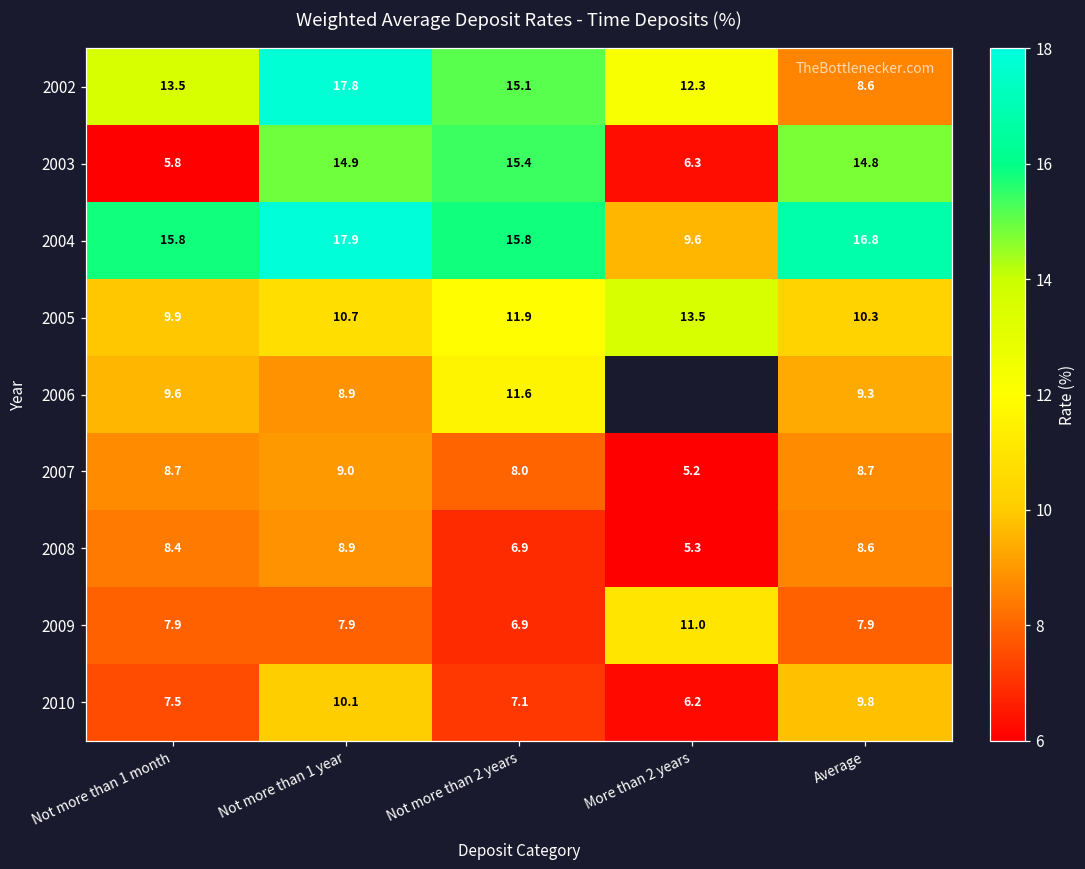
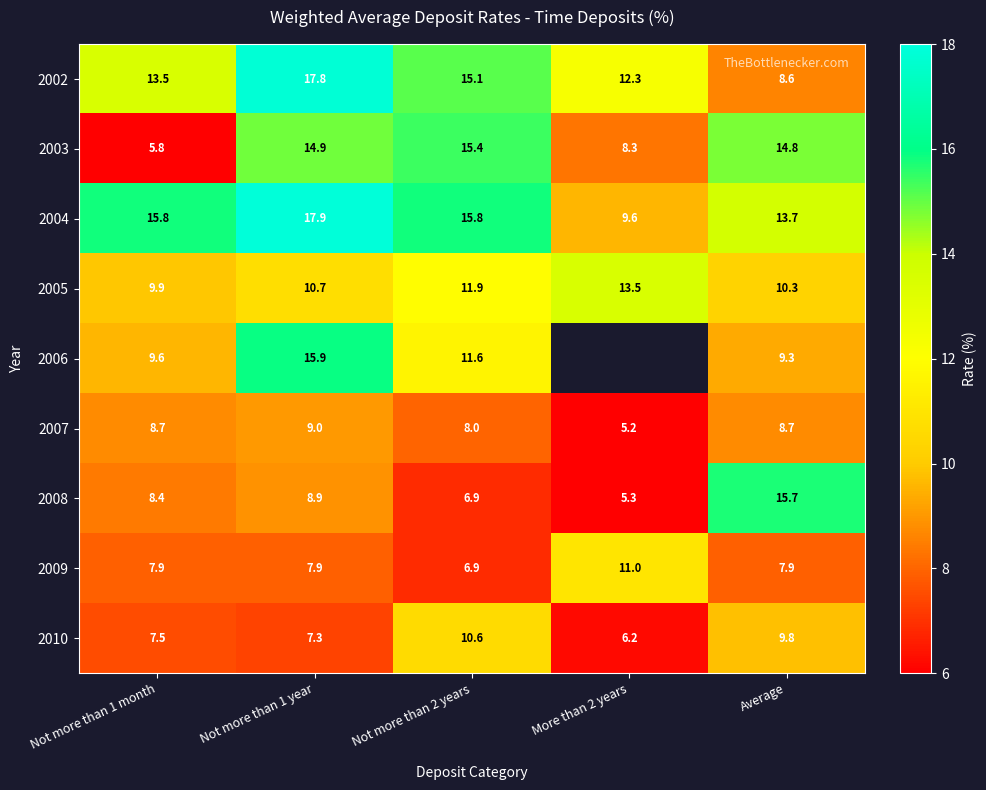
2003, More than 2 years: 6.3 -> 8.3
2004, Average: 16.8 -> 13.7
2006, Not more than 1 year: 8.9 -> 15.9
2008, Average: 8.6 -> 15.7
2010, Not more than 1 year: 10.1 -> 7.3
2010, Not more than 2 years: 7.1 -> 10.6
